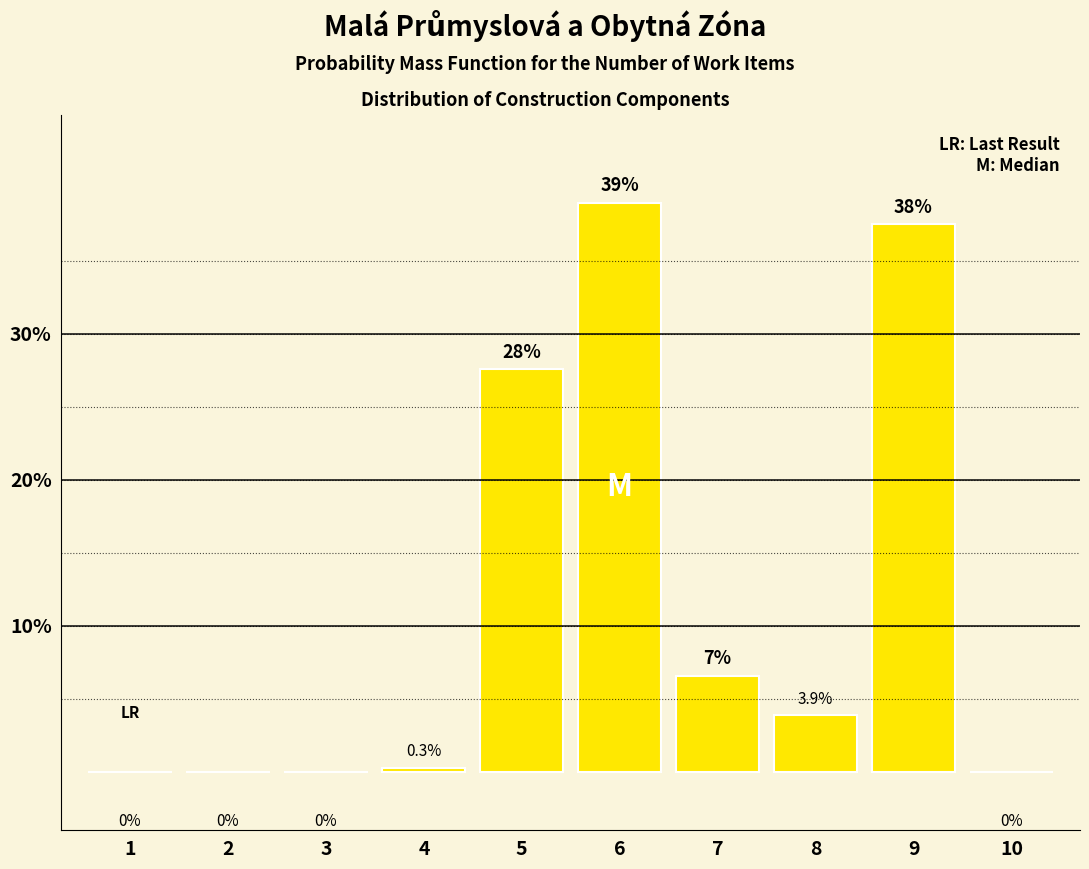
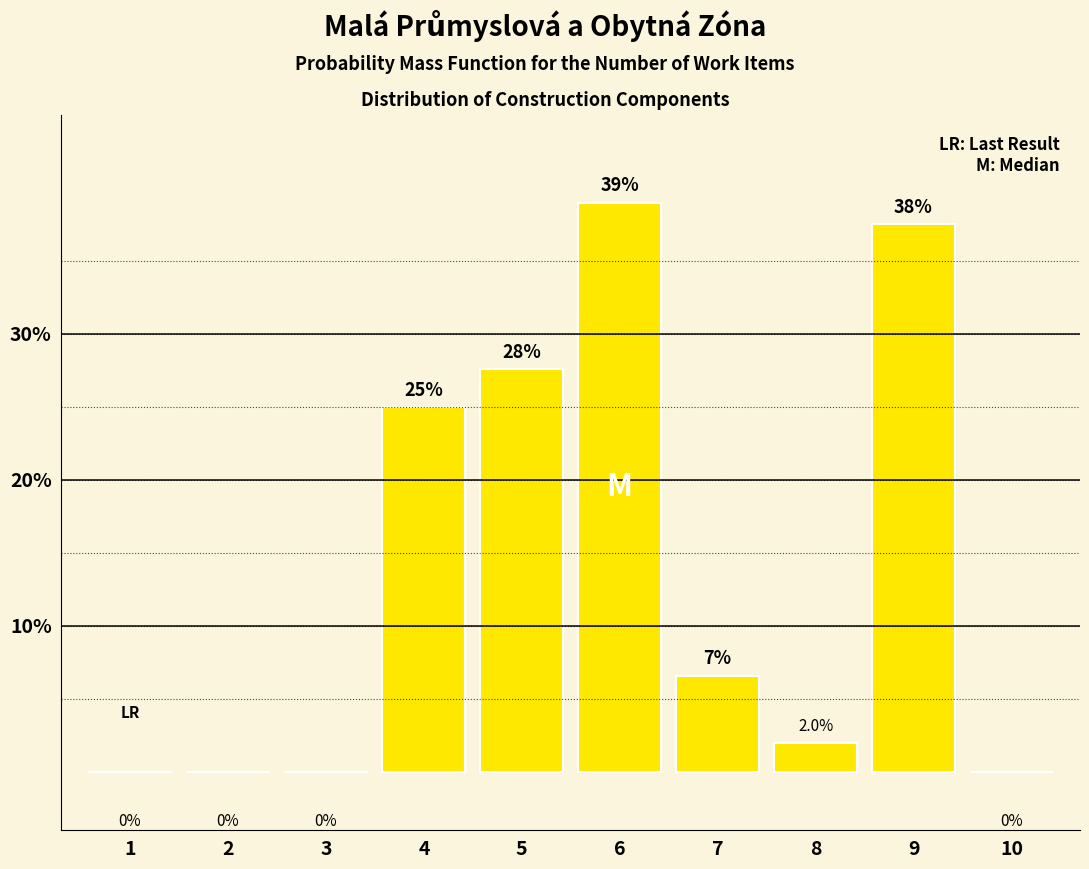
4: 0.3% -> 25%
8: 3.9% -> 2.0%
